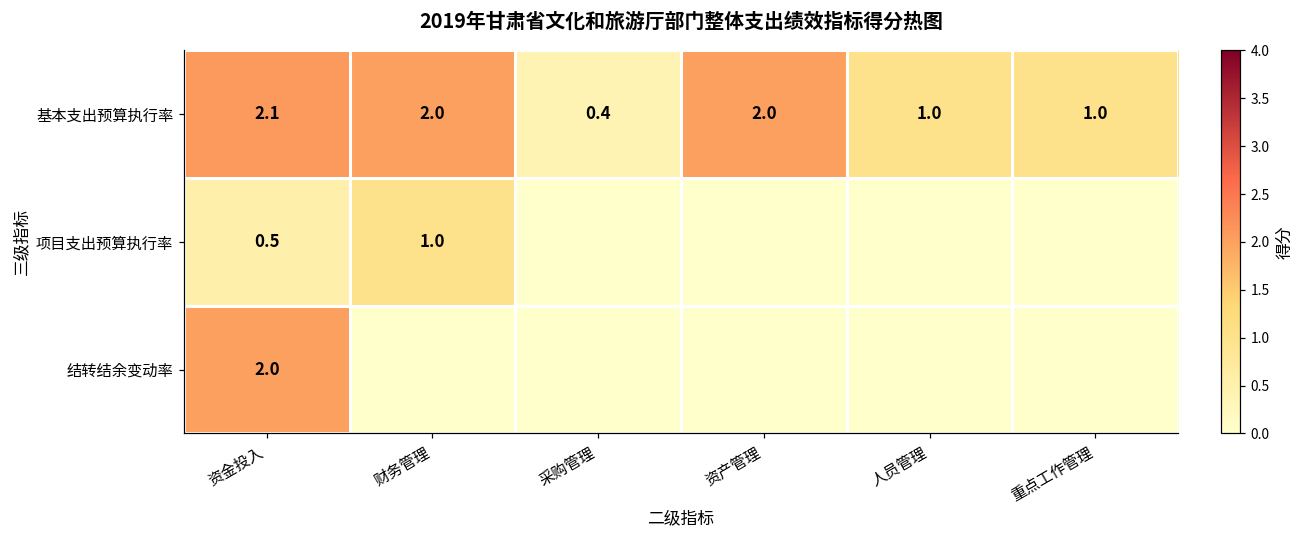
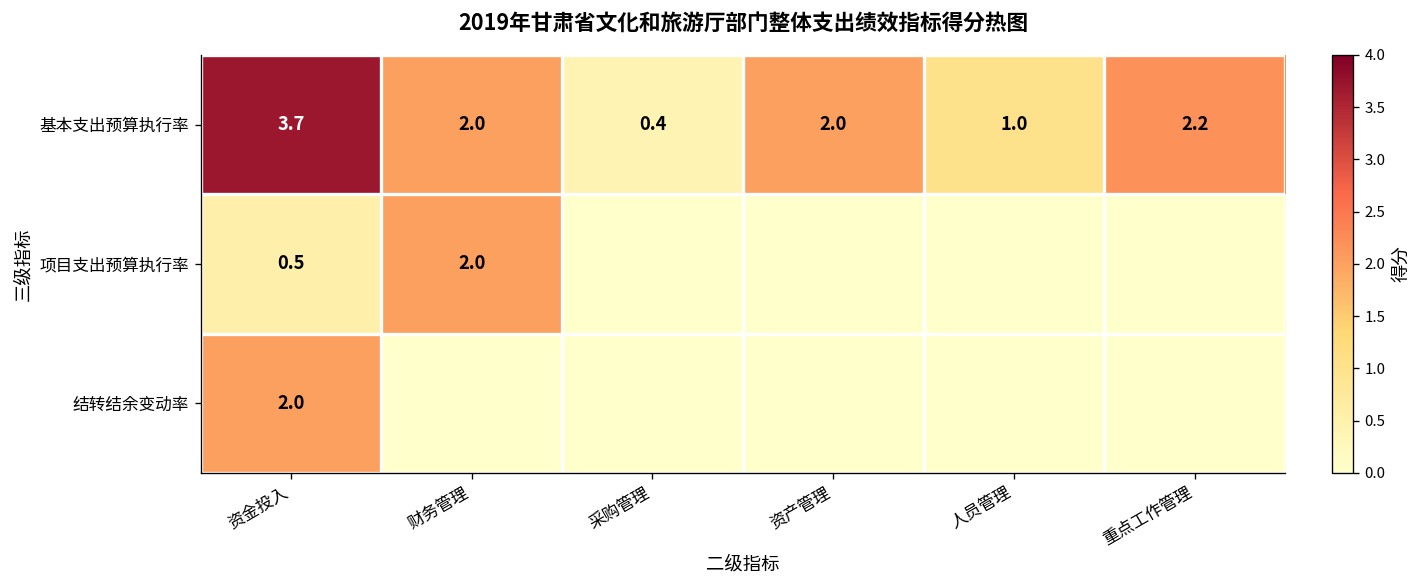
基本支出预算执行率, 资金投入: 2.1 -> 3.7
基本支出预算执行率, 重点工作管理: 1.0 -> 2.2
项目支出预算执行率, 财务管理: 1.0 -> 2.0
